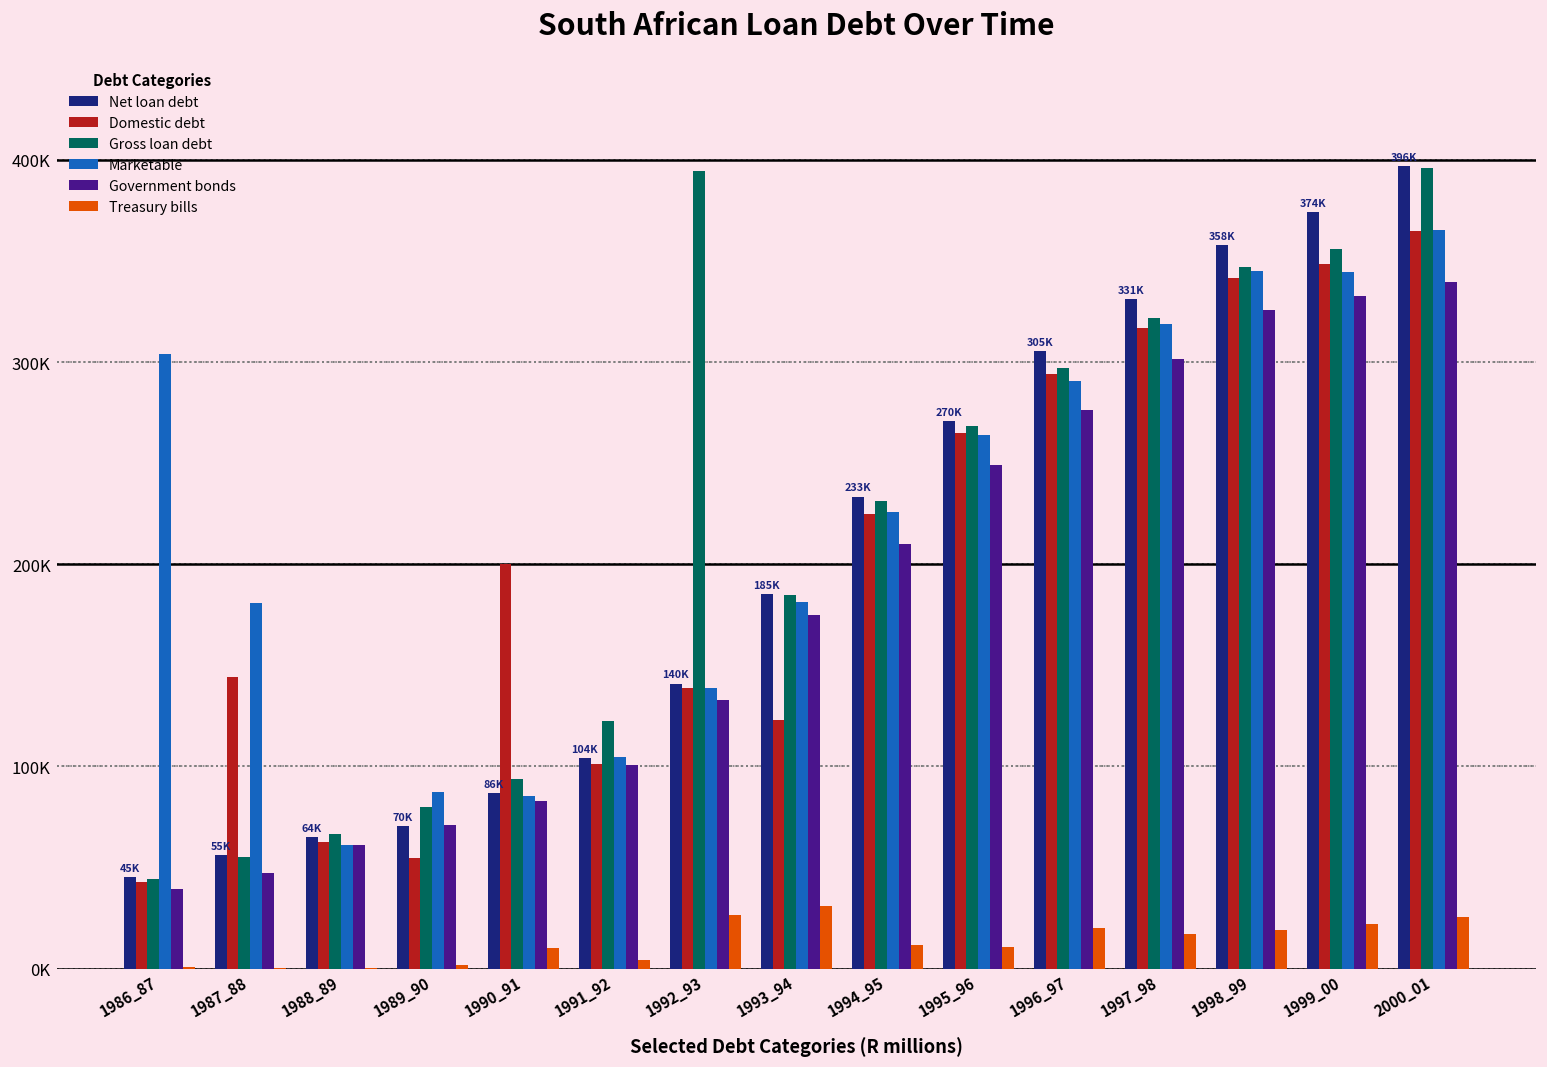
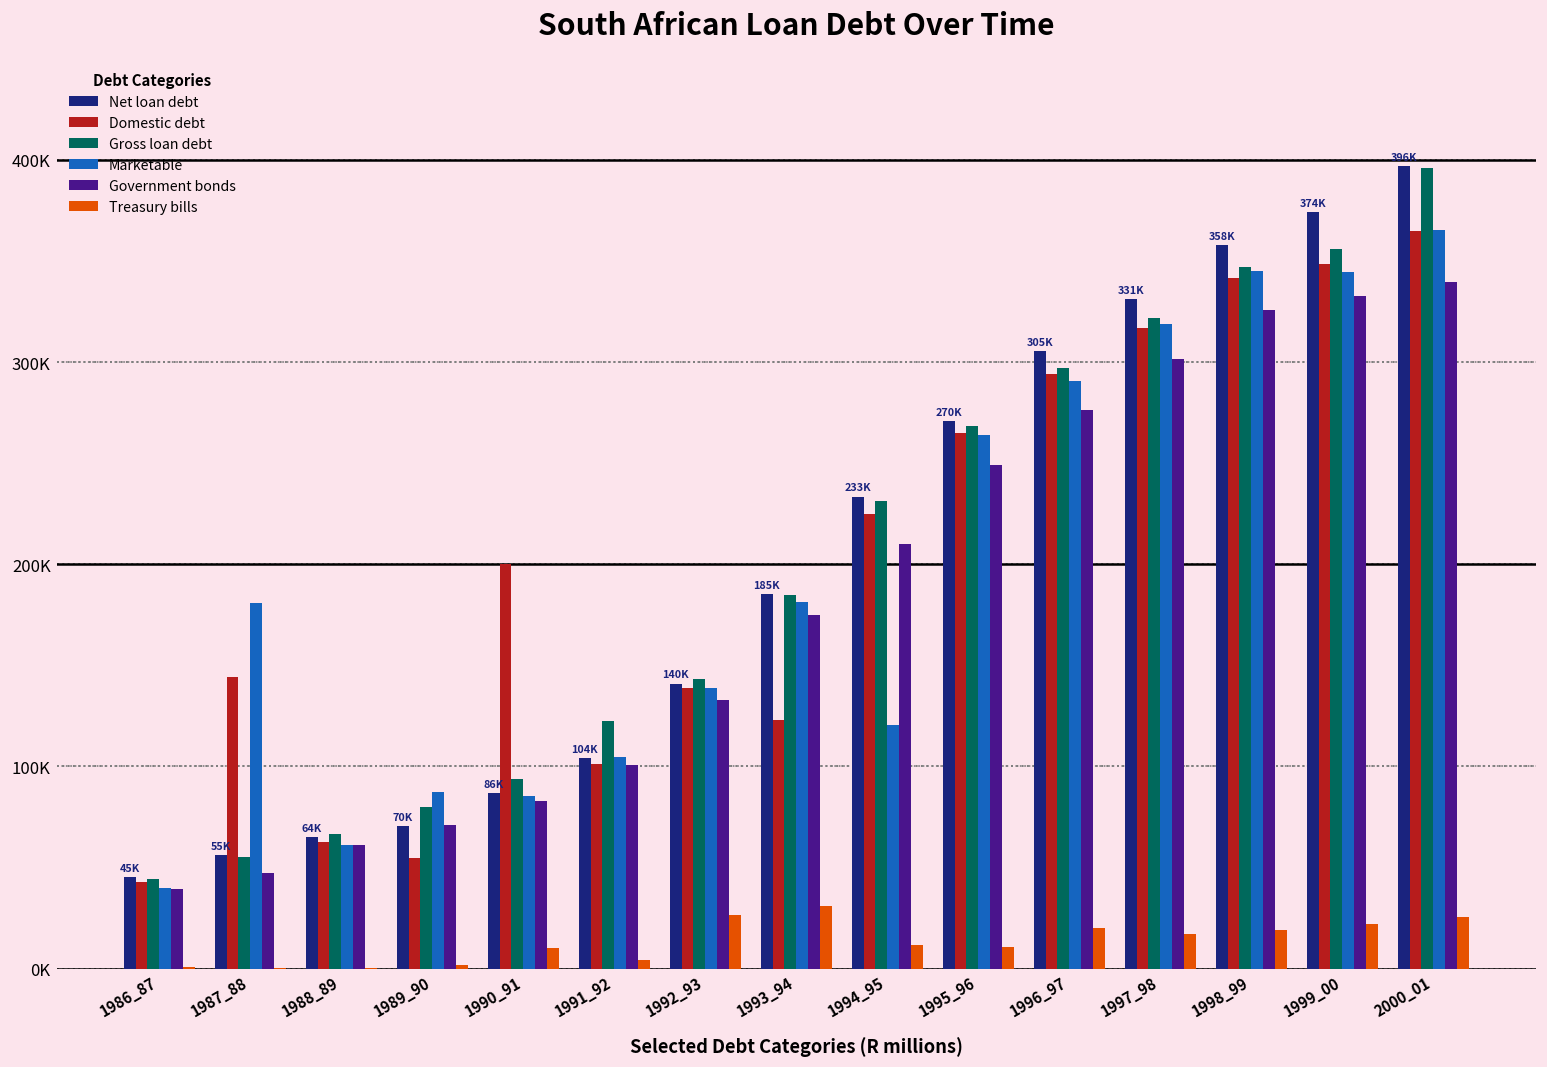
Marketable, 1986_87: 304000 -> 40000
Gross loan debt, 1992_93: 395000 -> 143000
Marketable, 1994_95: 226000 -> 121000
